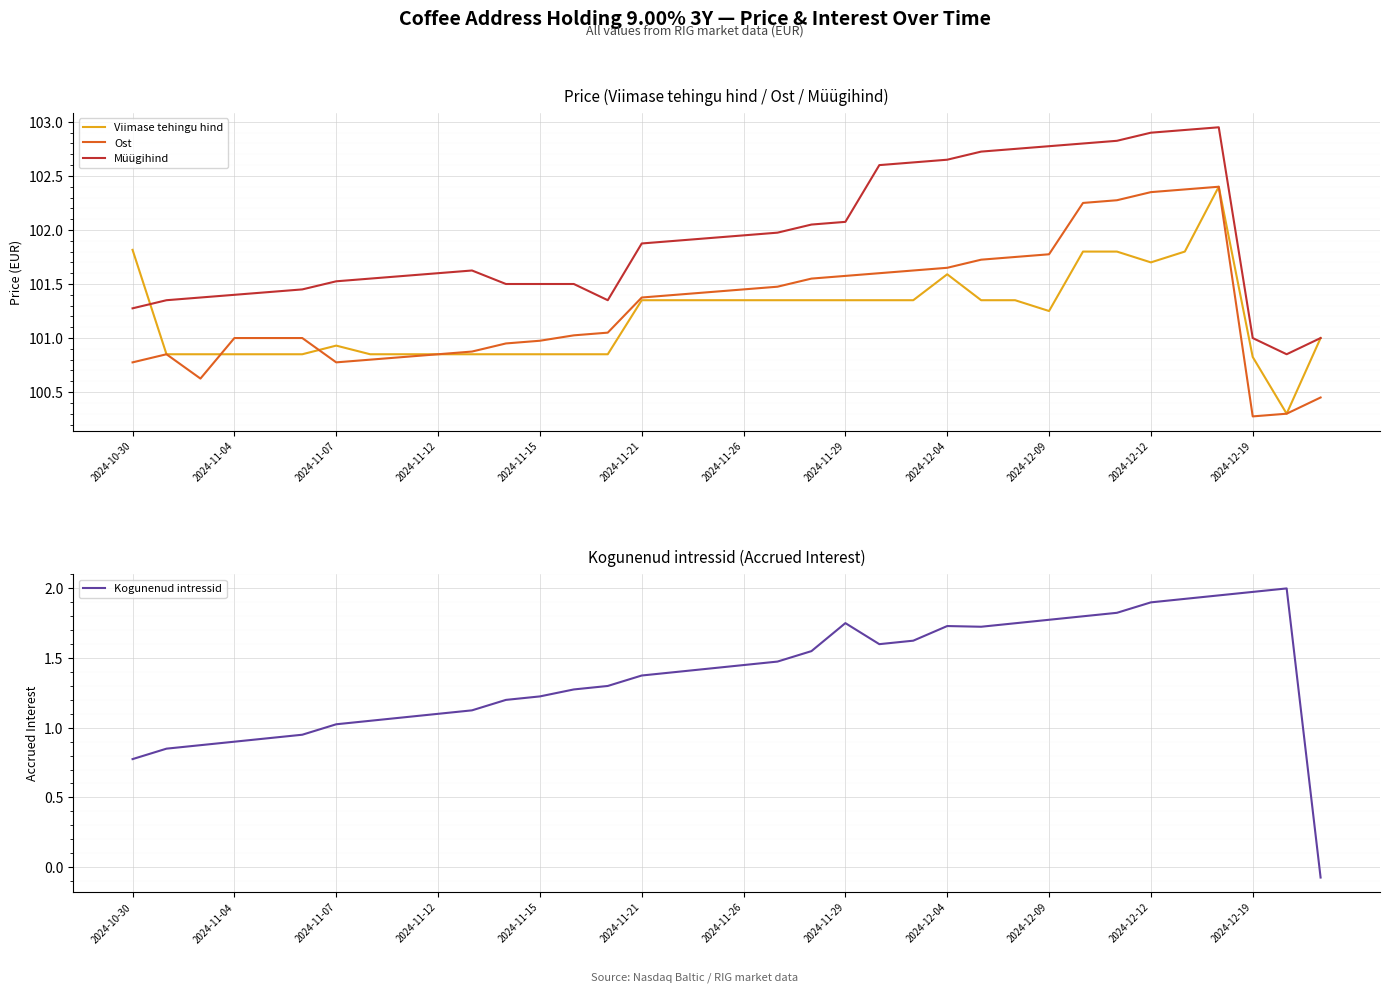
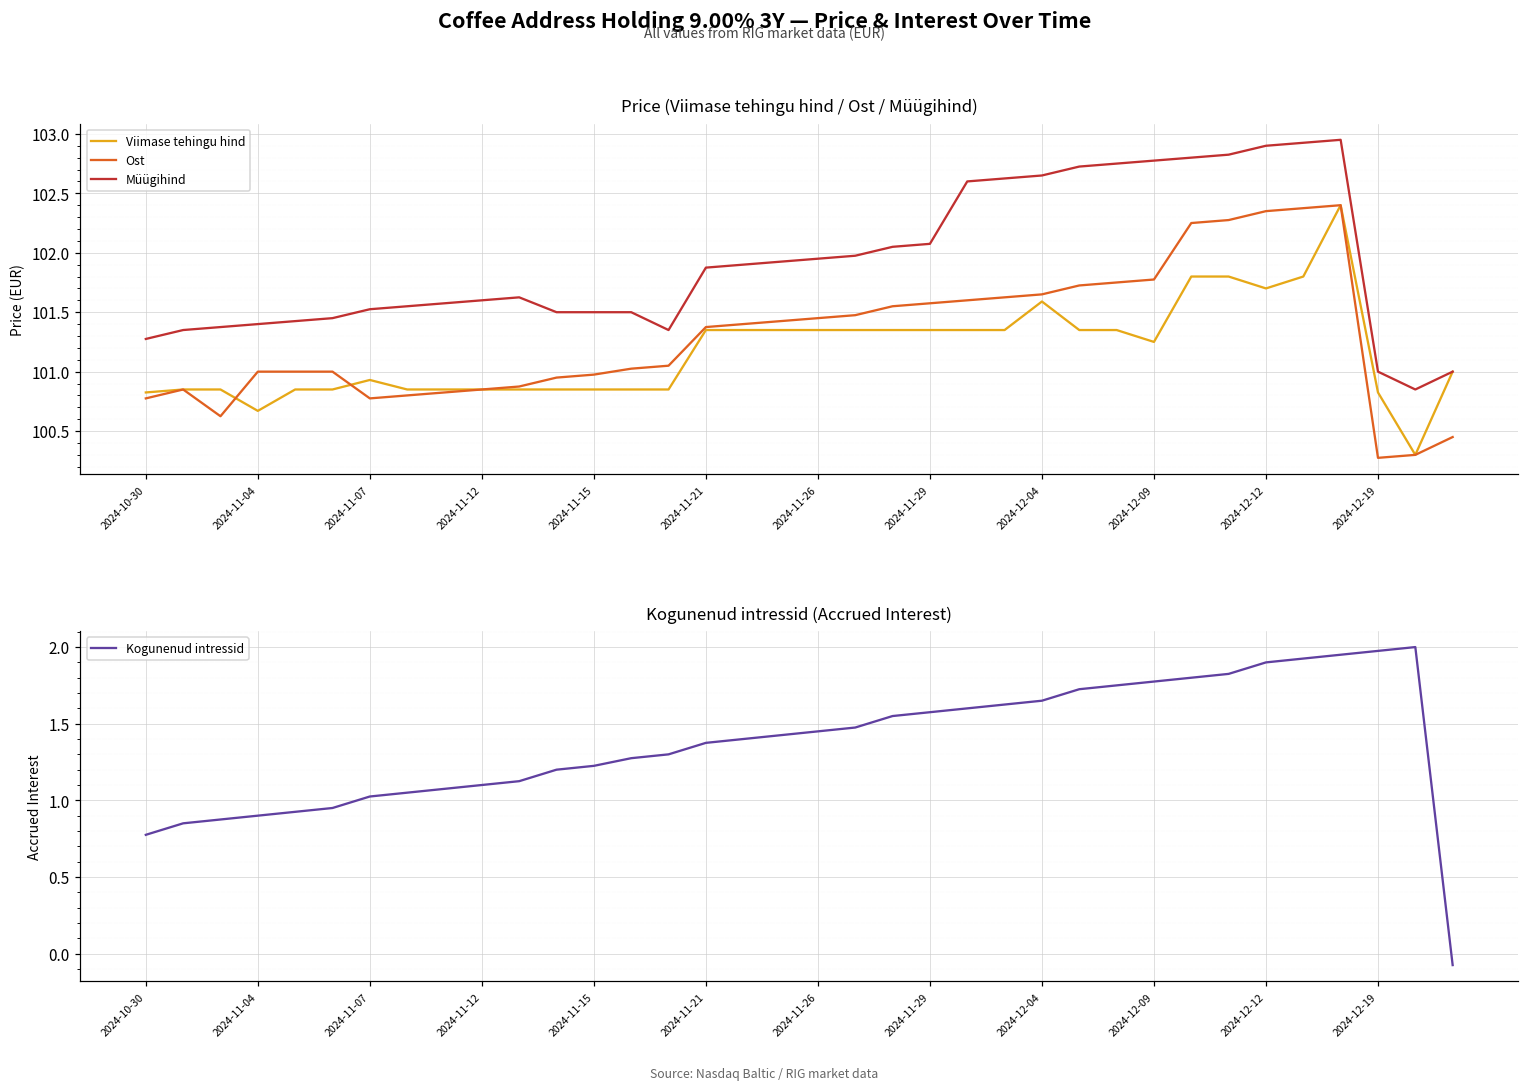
Price (Viimase tehingu hind / Ost / Müügihind), Viimase tehingu hind, 2024-10-30: 101.82 -> 100.83
Price (Viimase tehingu hind / Ost / Müügihind), Viimase tehingu hind, 2024-11-04: 100.85 -> 100.67
Kogunenud intressid (Accrued Interest), 2024-11-29: 1.75 -> 1.58
Kogunenud intressid (Accrued Interest), 2024-12-04: 1.73 -> 1.65
